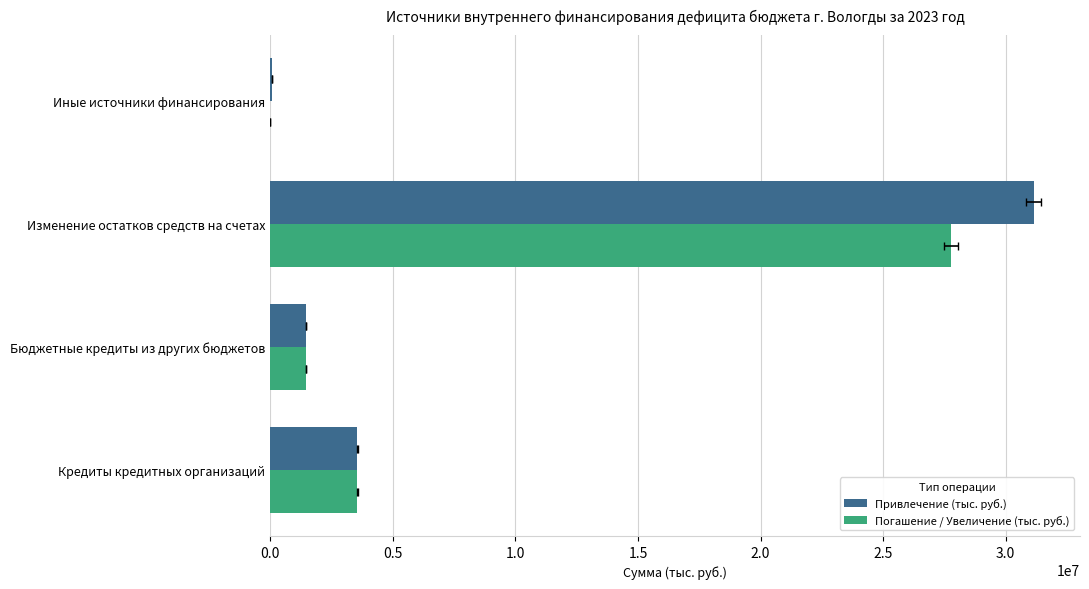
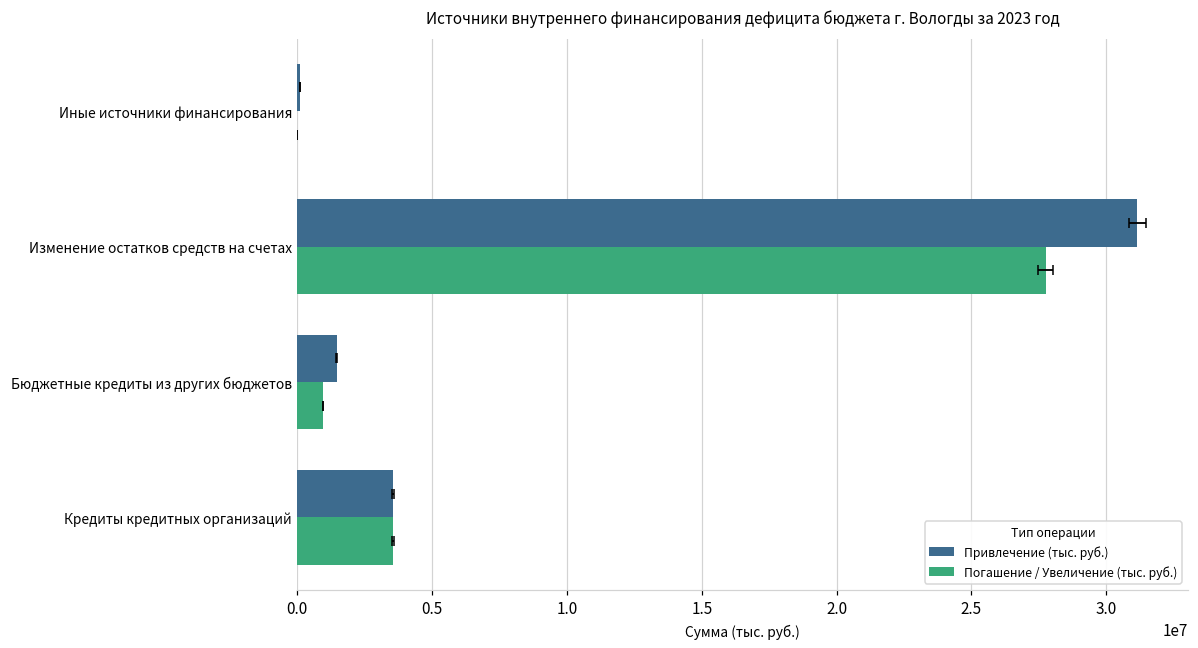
Погашение / Увеличение (тыс. руб.), Бюджетные кредиты из других бюджетов: 1500000 -> 1000000
